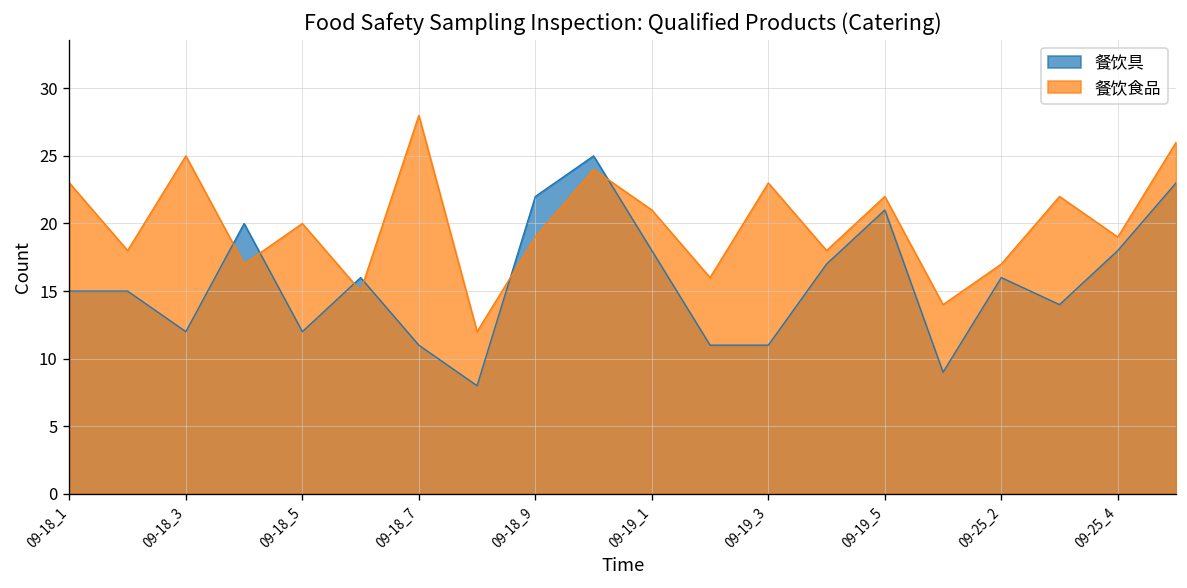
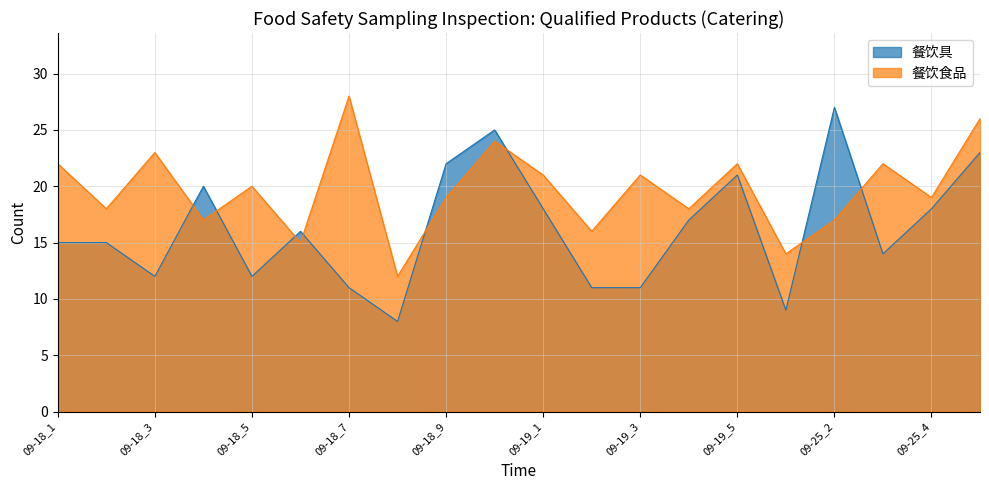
餐饮食品, 09-18_1: 23 -> 22
餐饮食品, 09-18_3: 25 -> 23
餐饮食品, 09-19_3: 23 -> 21
餐饮具, 09-25_2: 16 -> 27
